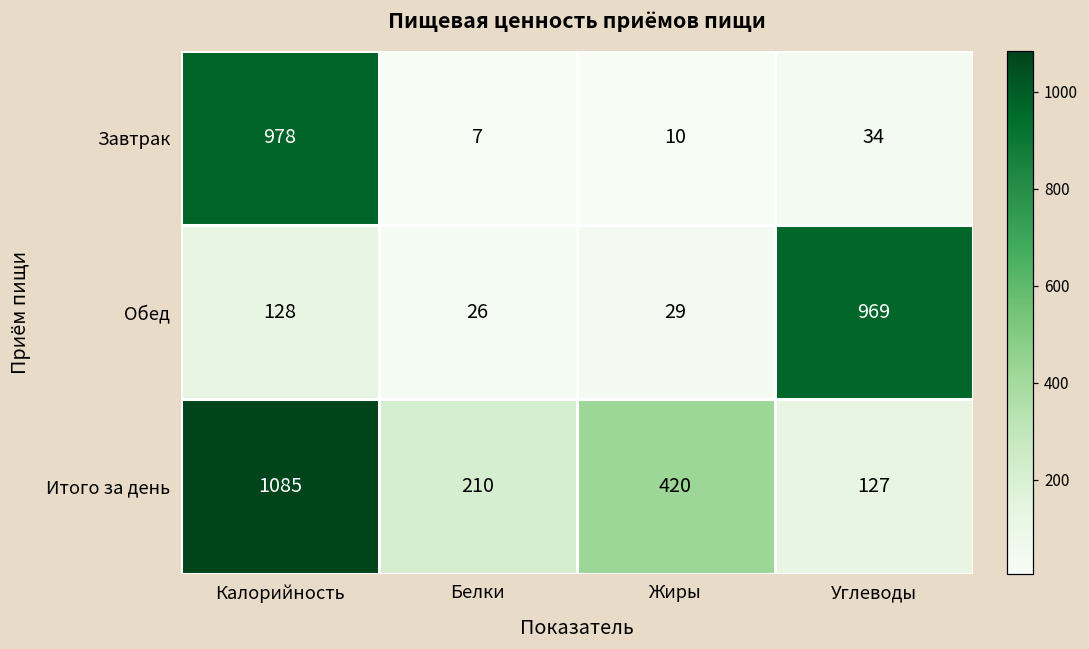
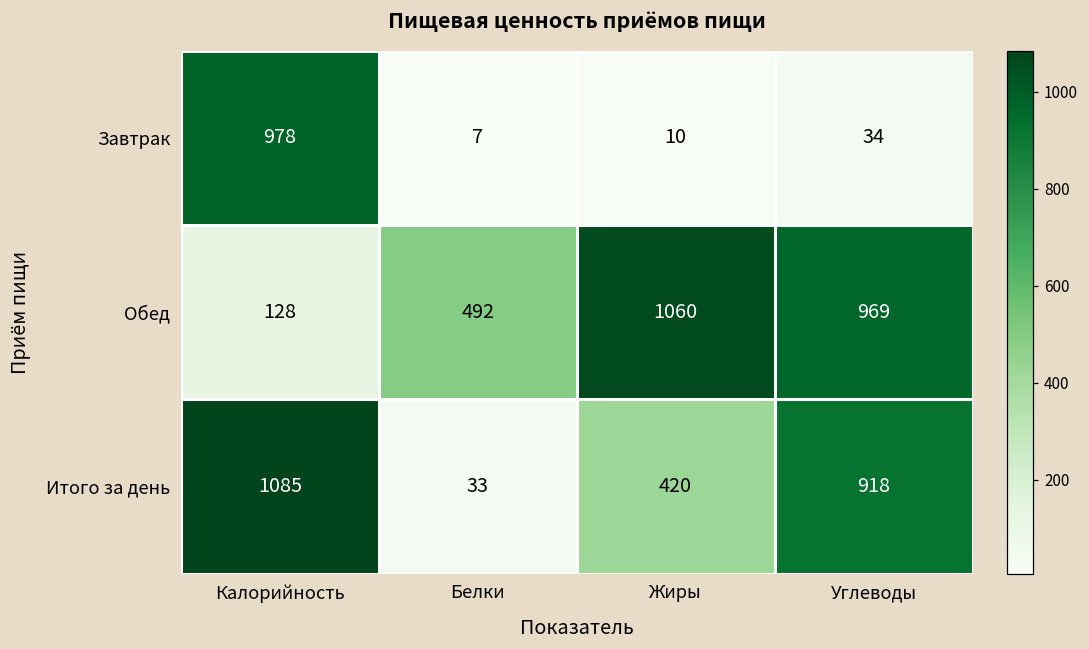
Обед, Белки: 26 -> 492
Обед, Жиры: 29 -> 1060
Итого за день, Белки: 210 -> 33
Итого за день, Углеводы: 127 -> 918
